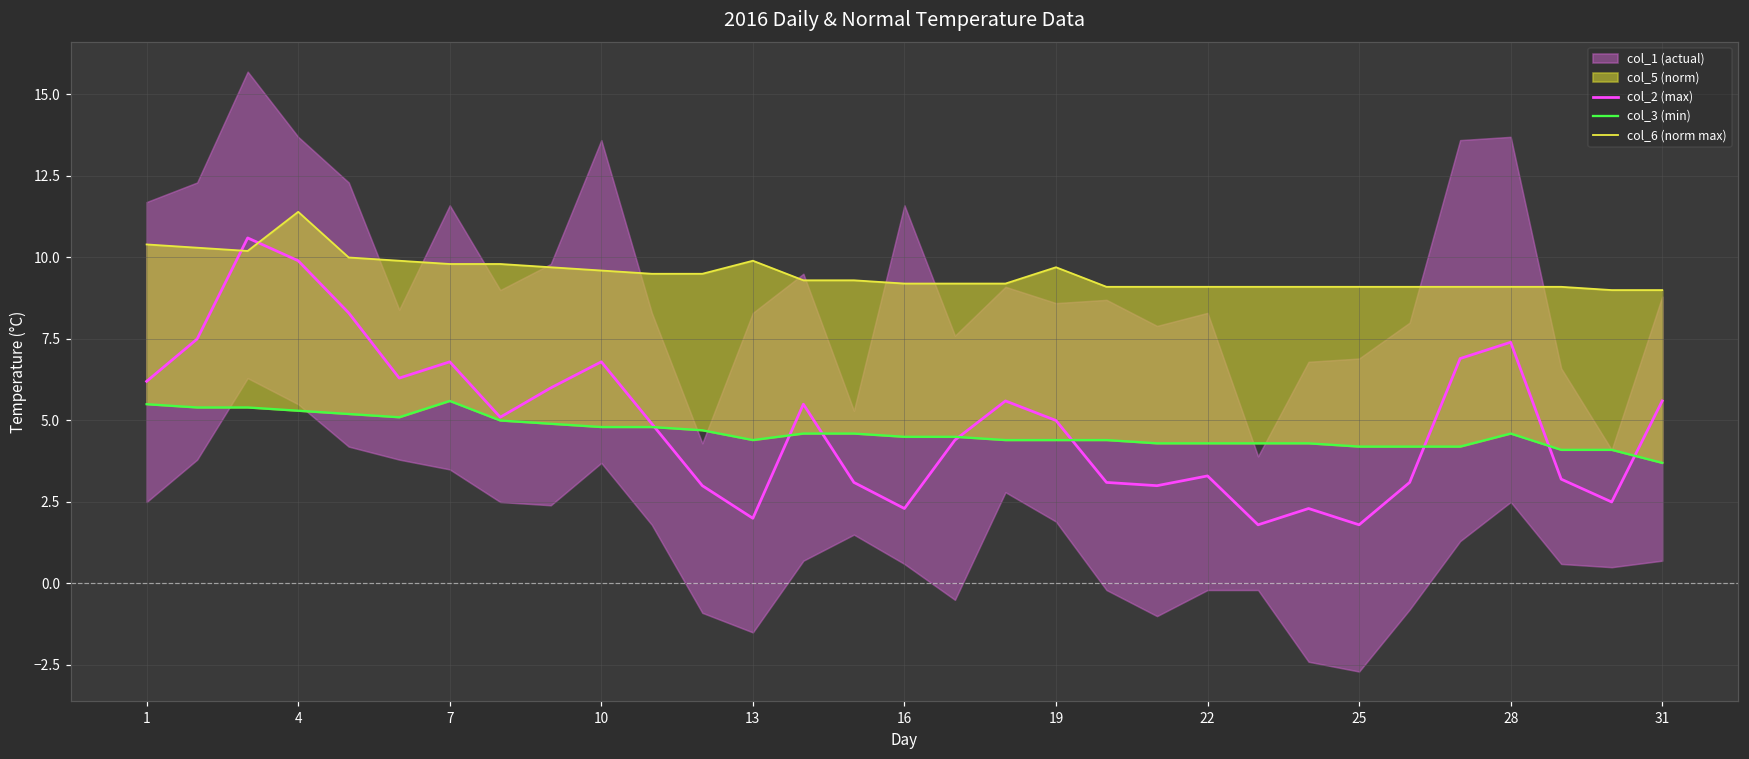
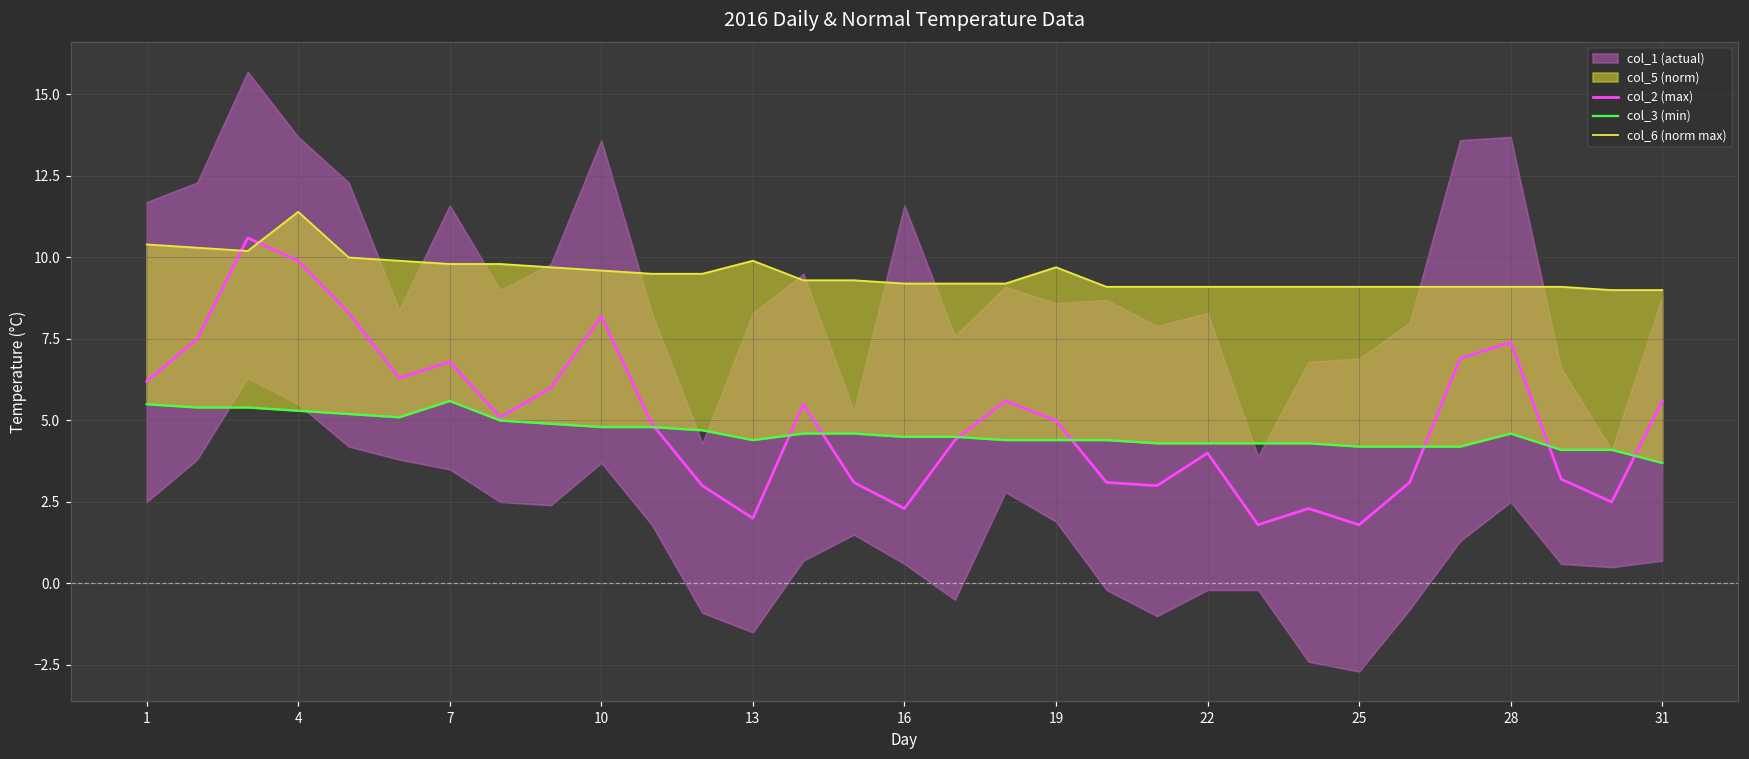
col_2 (max), 10: 6.8 -> 8.2
col_2 (max), 22: 3.3 -> 4.0
